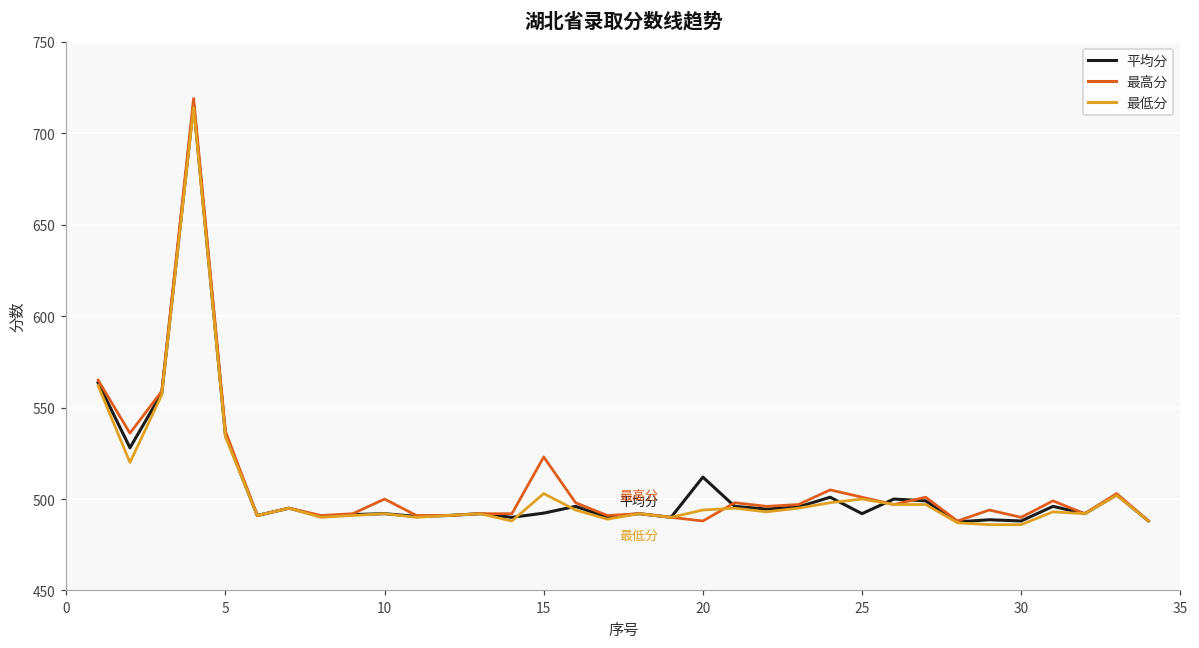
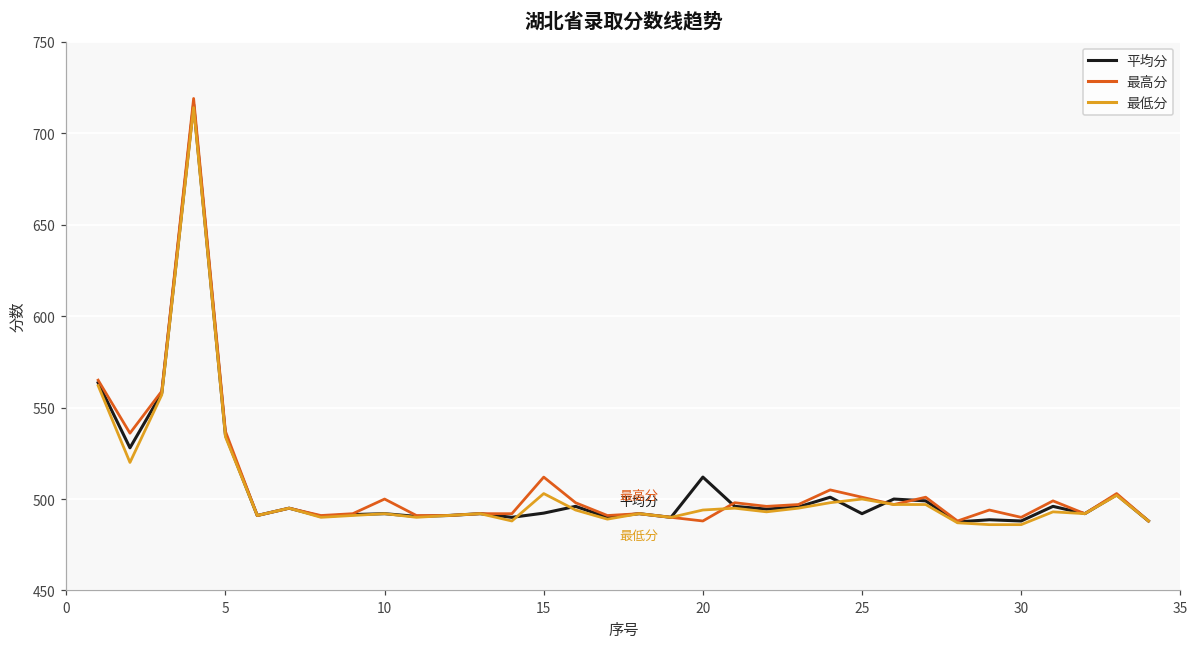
最高分, 15: 523 -> 512
